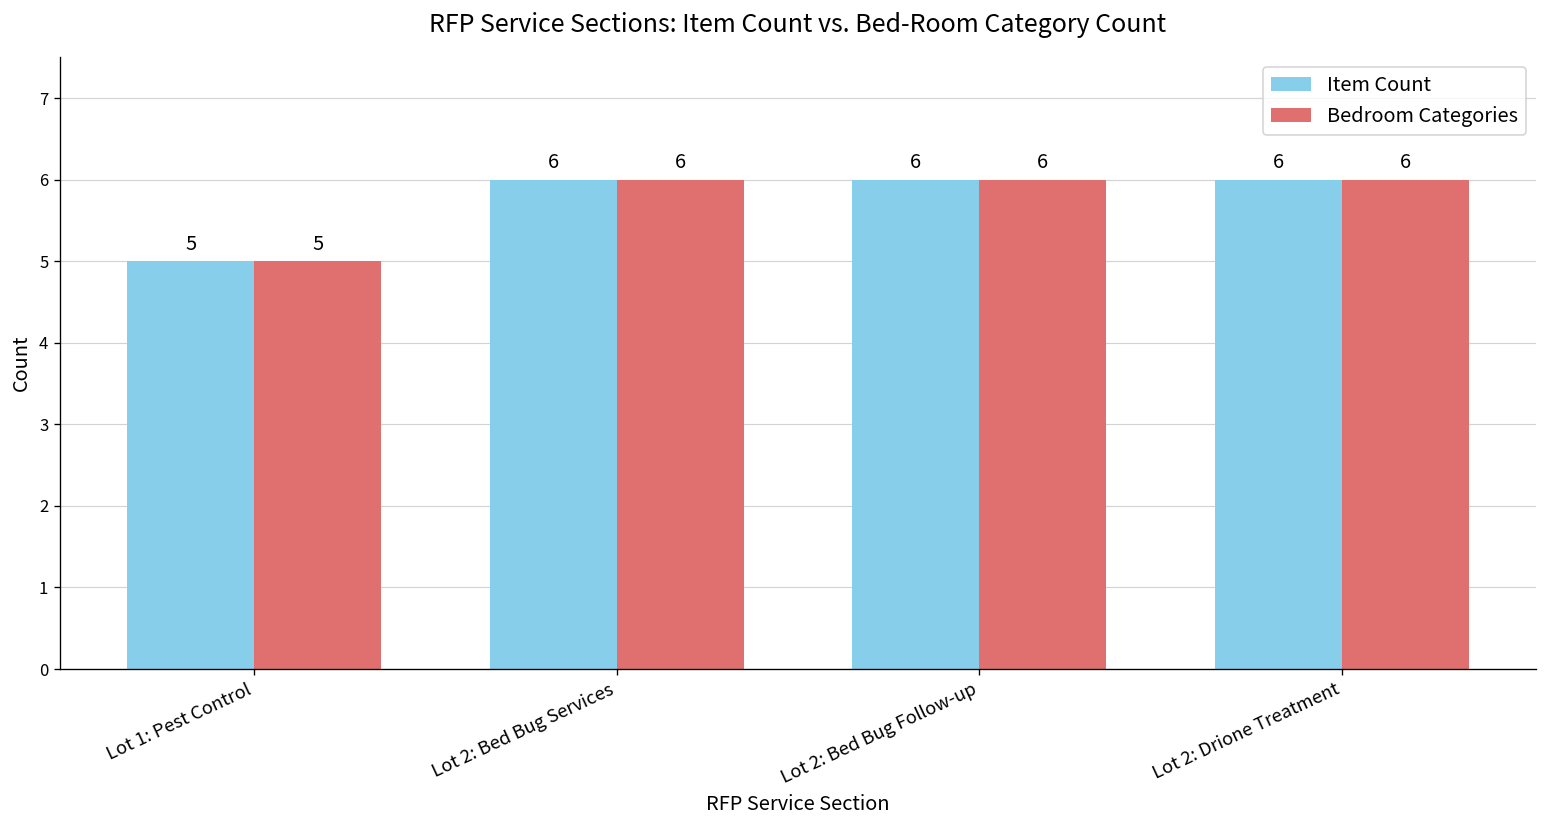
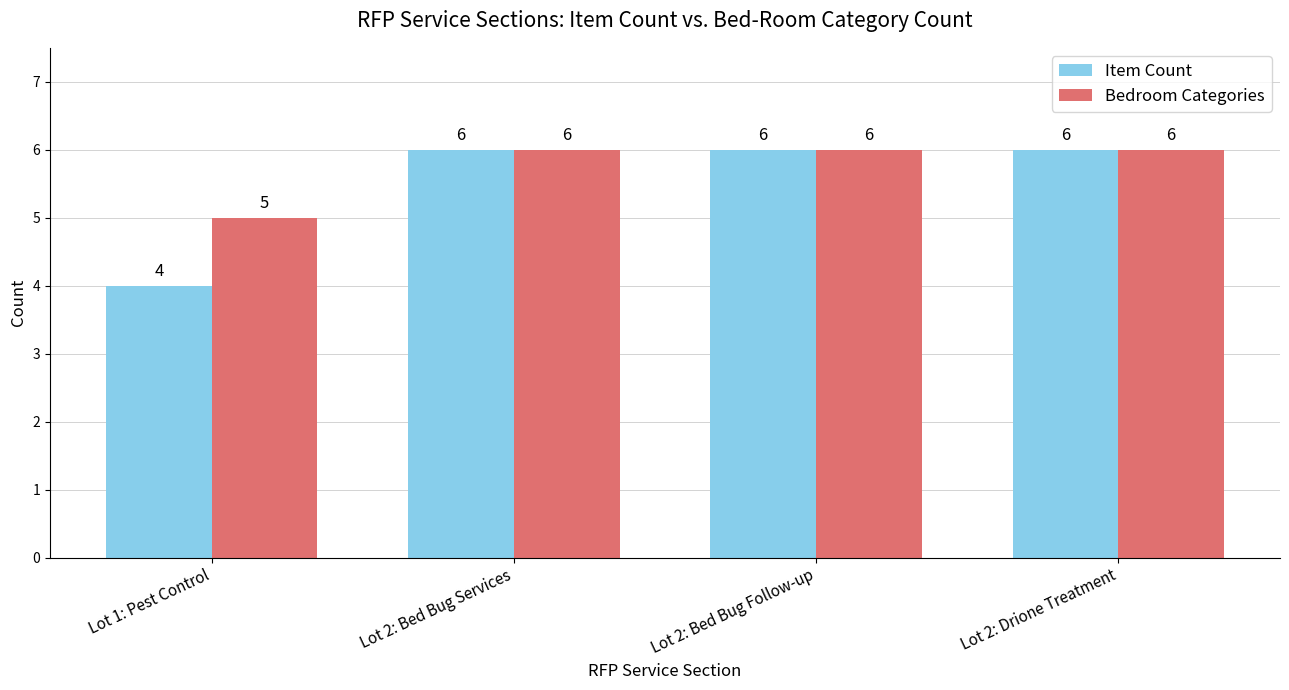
Item Count, Lot 1: Pest Control: 5 -> 4
